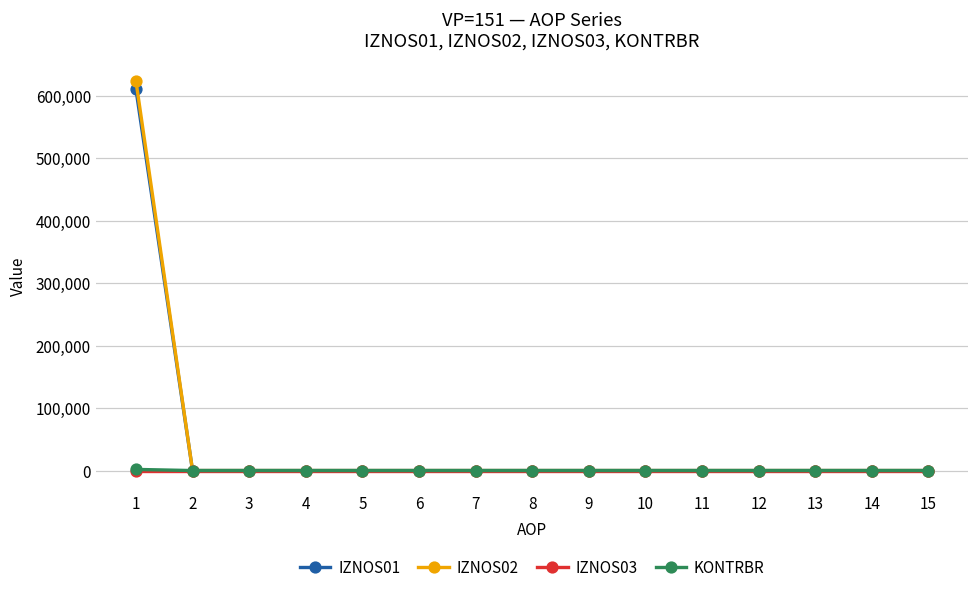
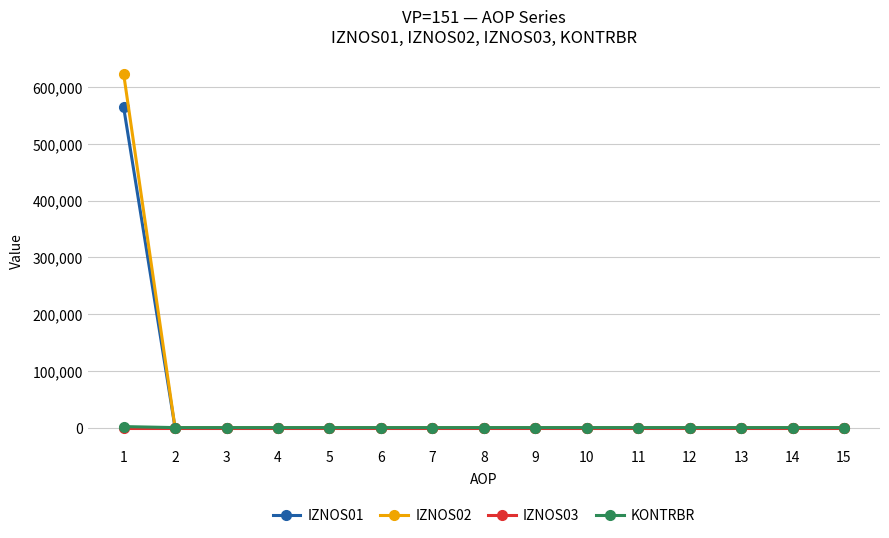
IZNOS01, 1: 610,000 -> 560,000
